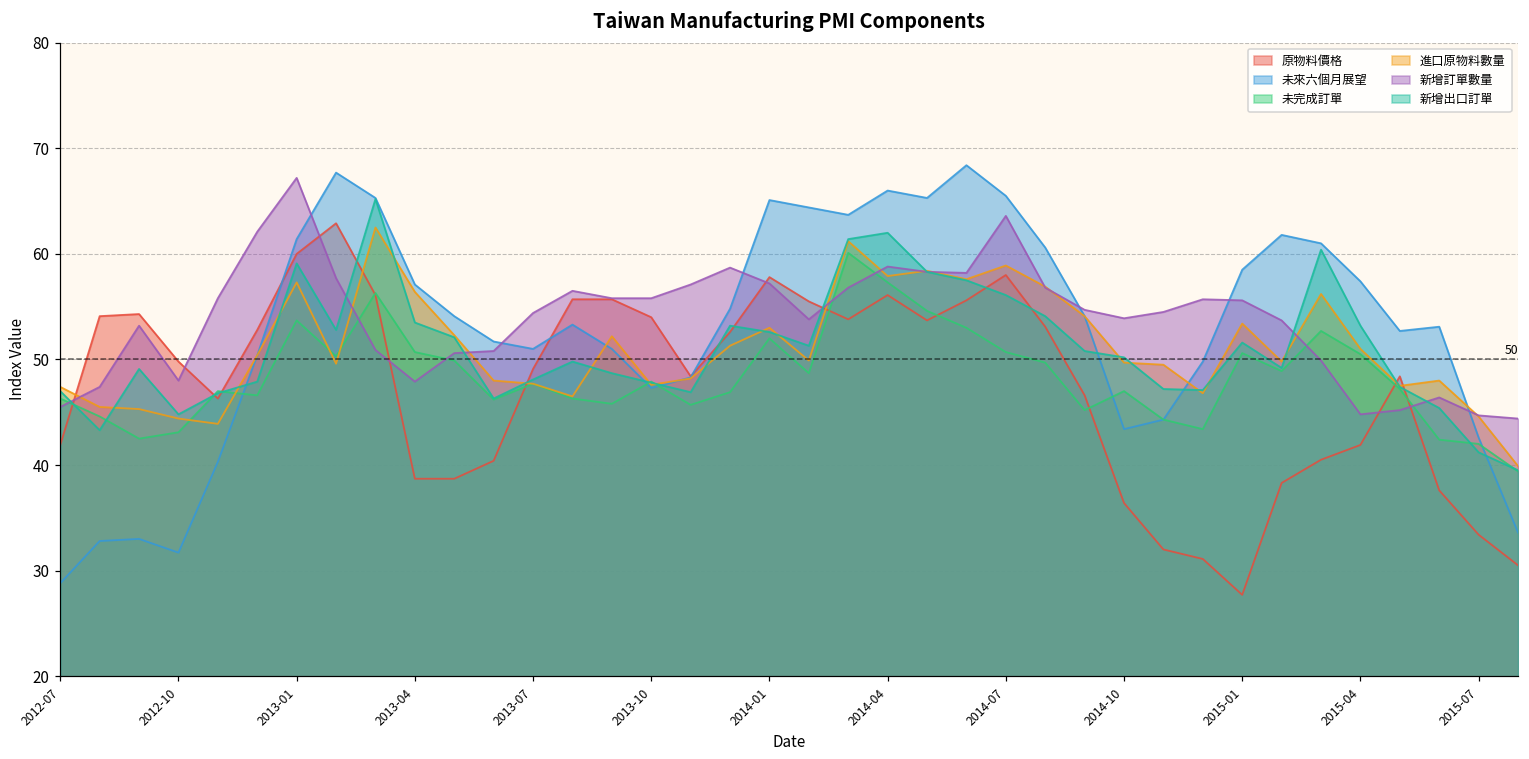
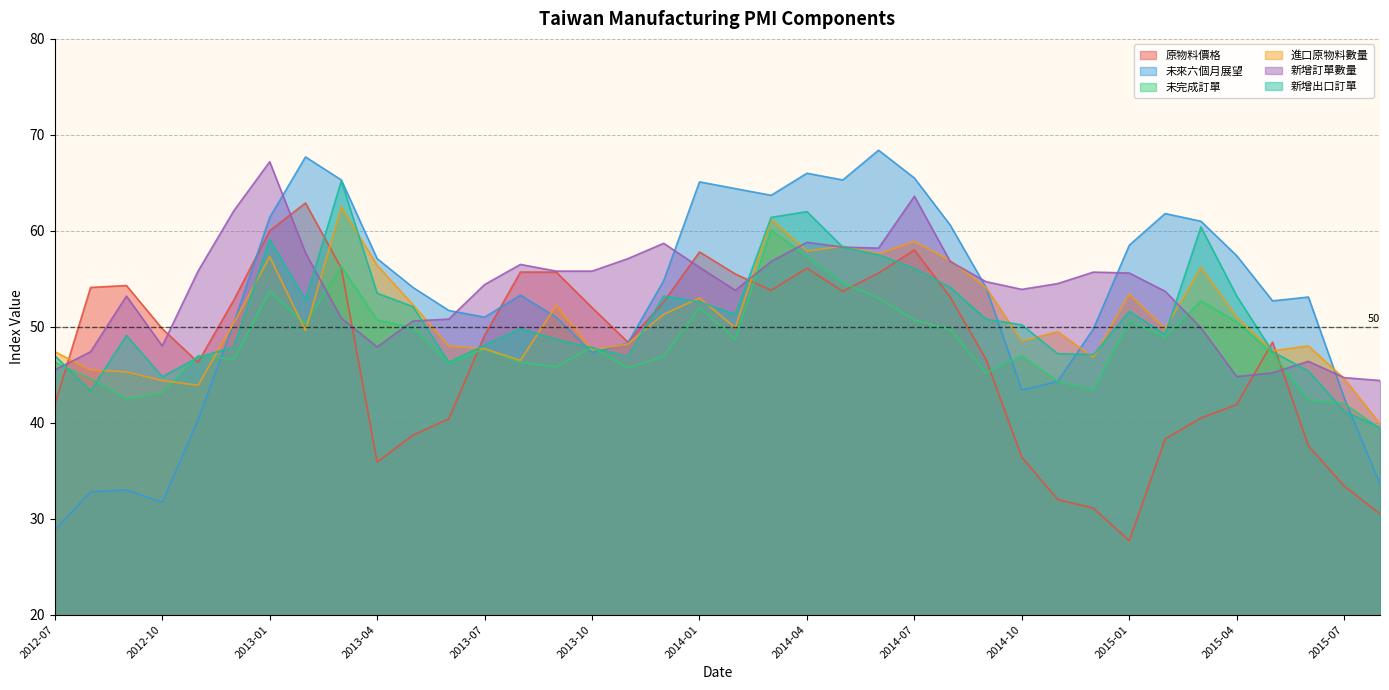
原物料價格, 2013-04: 39 -> 36
原物料價格, 2013-10: 54 -> 52
新增訂單數量, 2014-01: 57 -> 56
進口原物料數量, 2014-10: 50 -> 49
